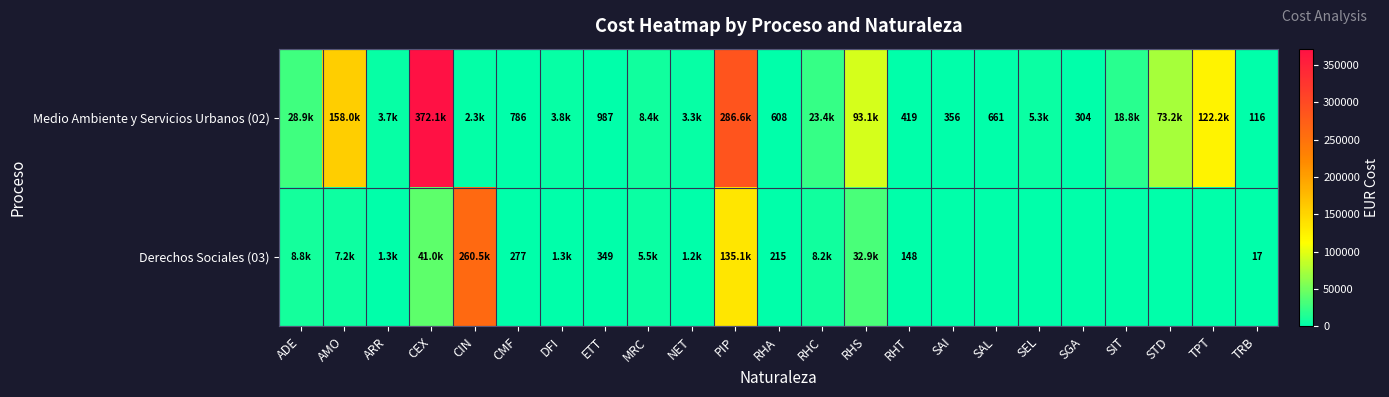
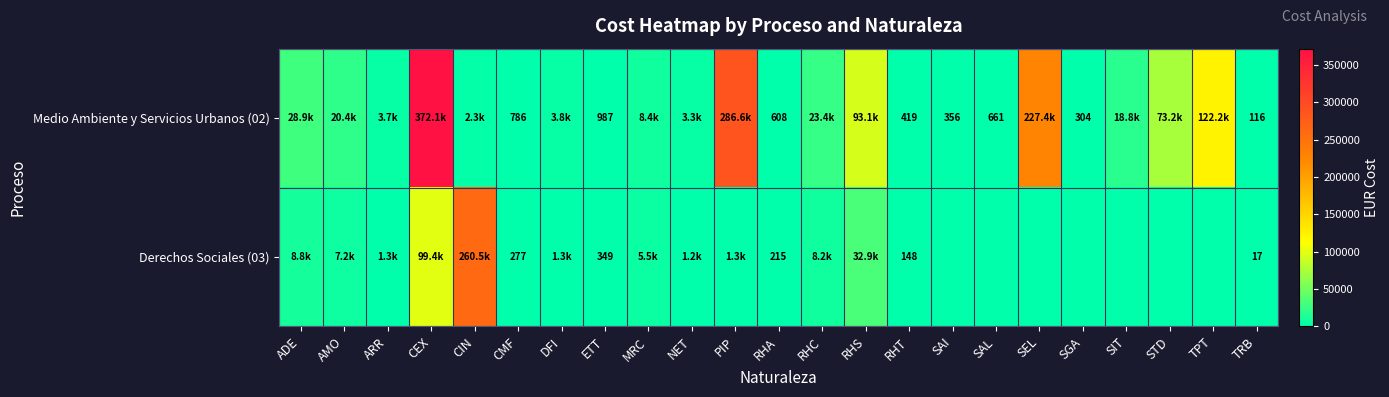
Medio Ambiente y Servicios Urbanos (02), AMO: 158.0k -> 20.4k
Medio Ambiente y Servicios Urbanos (02), SEL: 5.3k -> 227.4k
Derechos Sociales (03), CEX: 41.0k -> 99.4k
Derechos Sociales (03), PIP: 135.1k -> 1.3k
